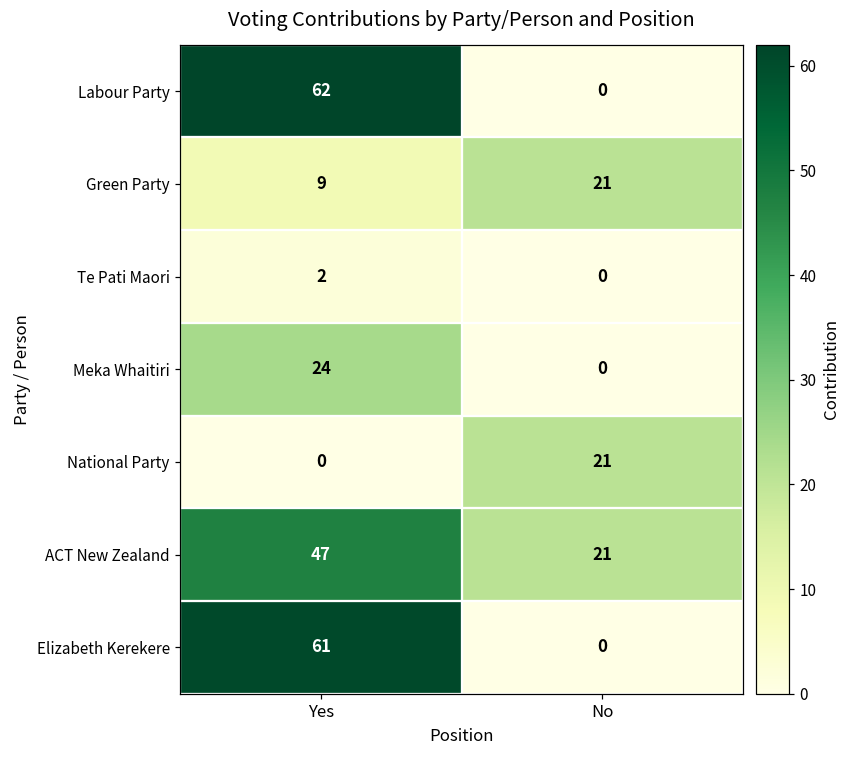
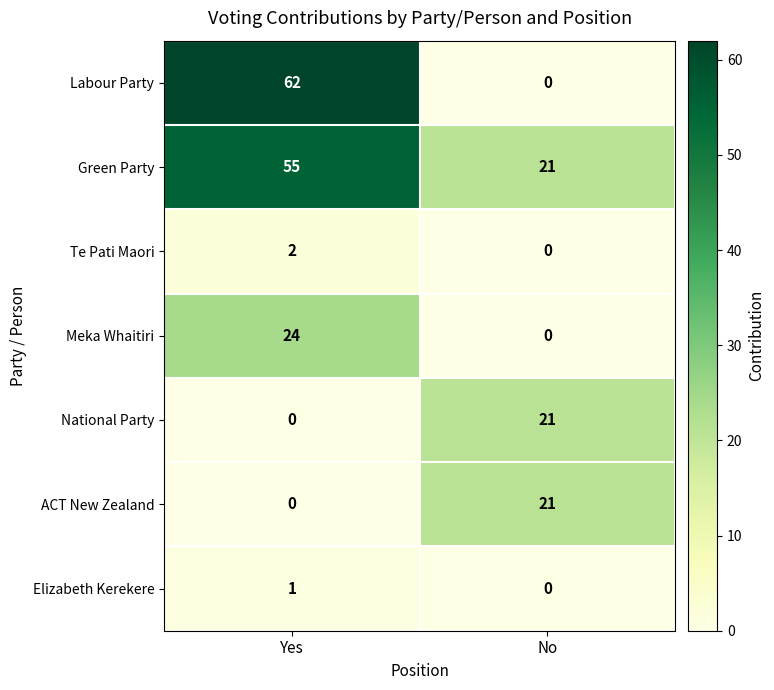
Green Party, Yes: 9 -> 55
ACT New Zealand, Yes: 47 -> 0
Elizabeth Kerekere, Yes: 61 -> 1
